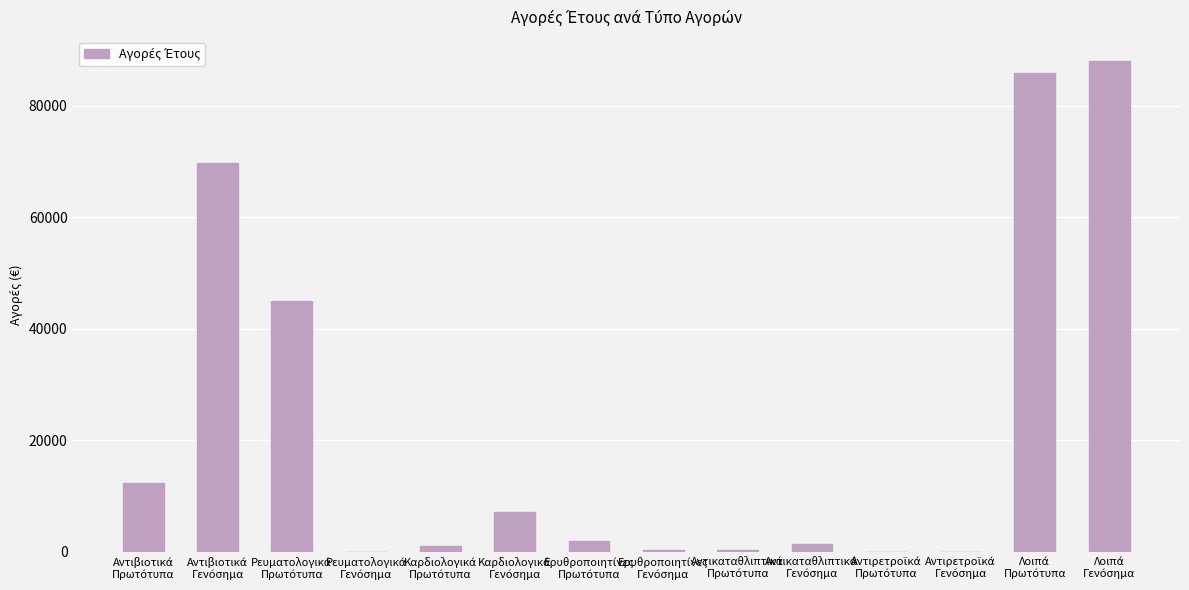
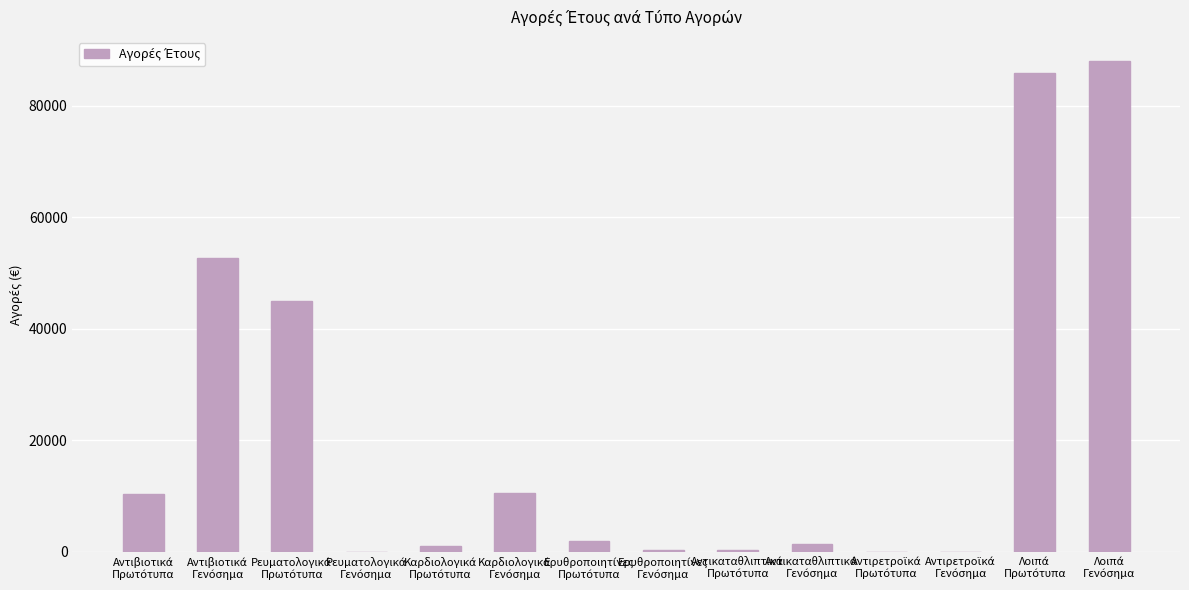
Αντιβιοτικά Πρωτότυπα: 12000 -> 10000
Αντιβιοτικά Γενόσημα: 70000 -> 53000
Καρδιολογικά Γενόσημα: 7000 -> 11000
